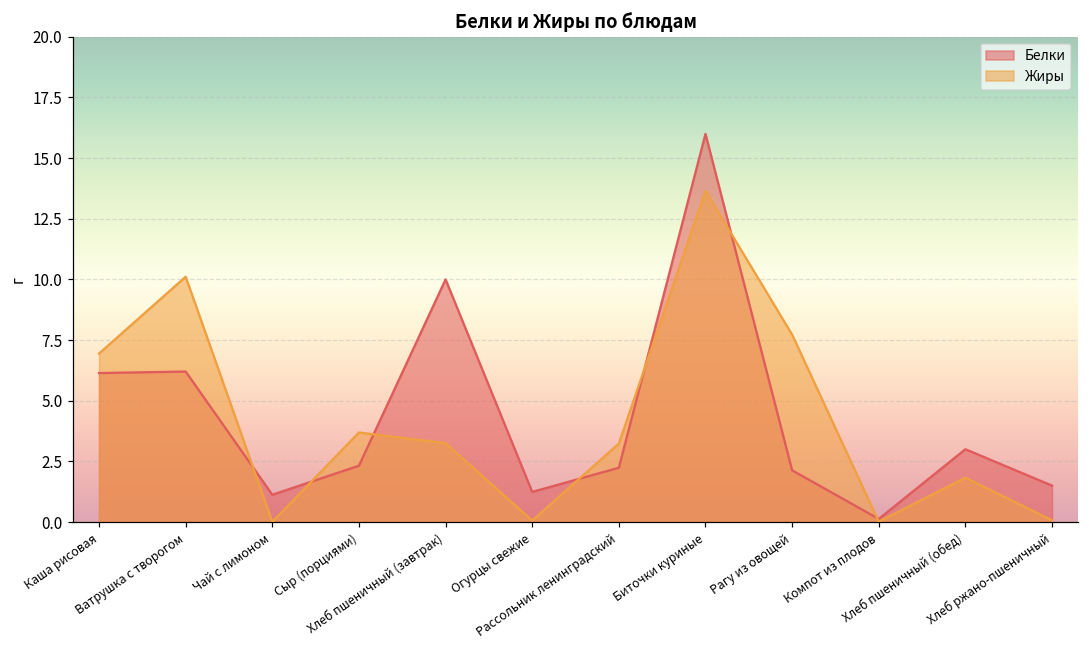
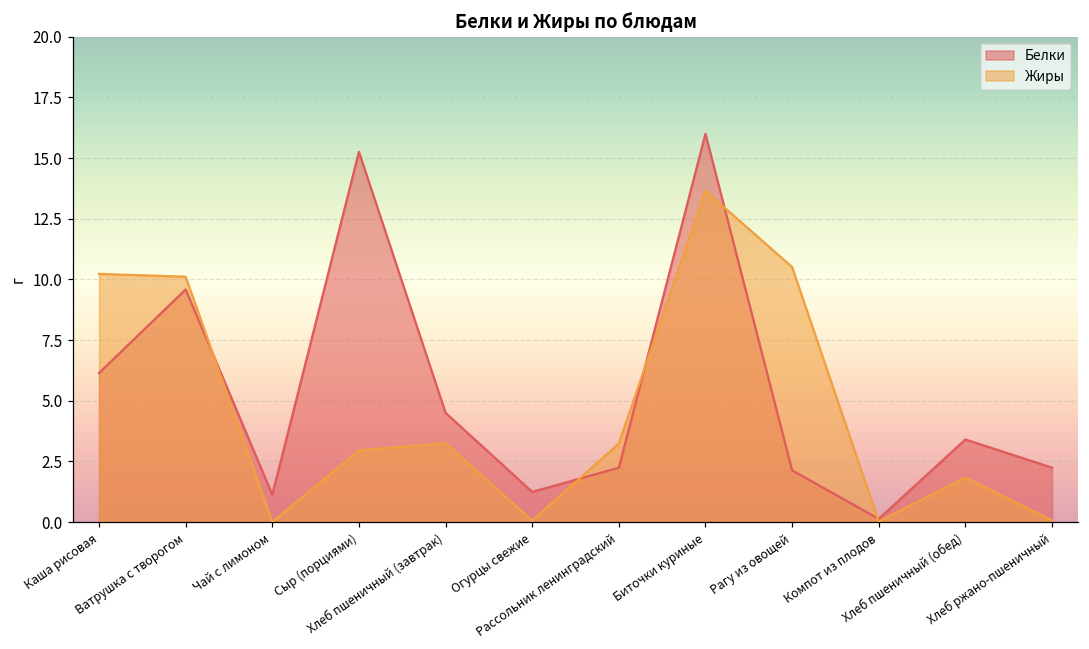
Жиры, Каша рисовая: 6.9 -> 10.2
Белки, Ватрушка с творогом: 6.2 -> 9.6
Белки, Сыр (порциями): 2.3 -> 15.3
Жиры, Сыр (порциями): 3.7 -> 3.0
Белки, Хлеб пшеничный (завтрак): 10.0 -> 4.5
Жиры, Рагу из овощей: 7.7 -> 10.5
Белки, Хлеб пшеничный (обед): 3.0 -> 3.4
Белки, Хлеб ржано-пшеничный: 1.5 -> 2.2
